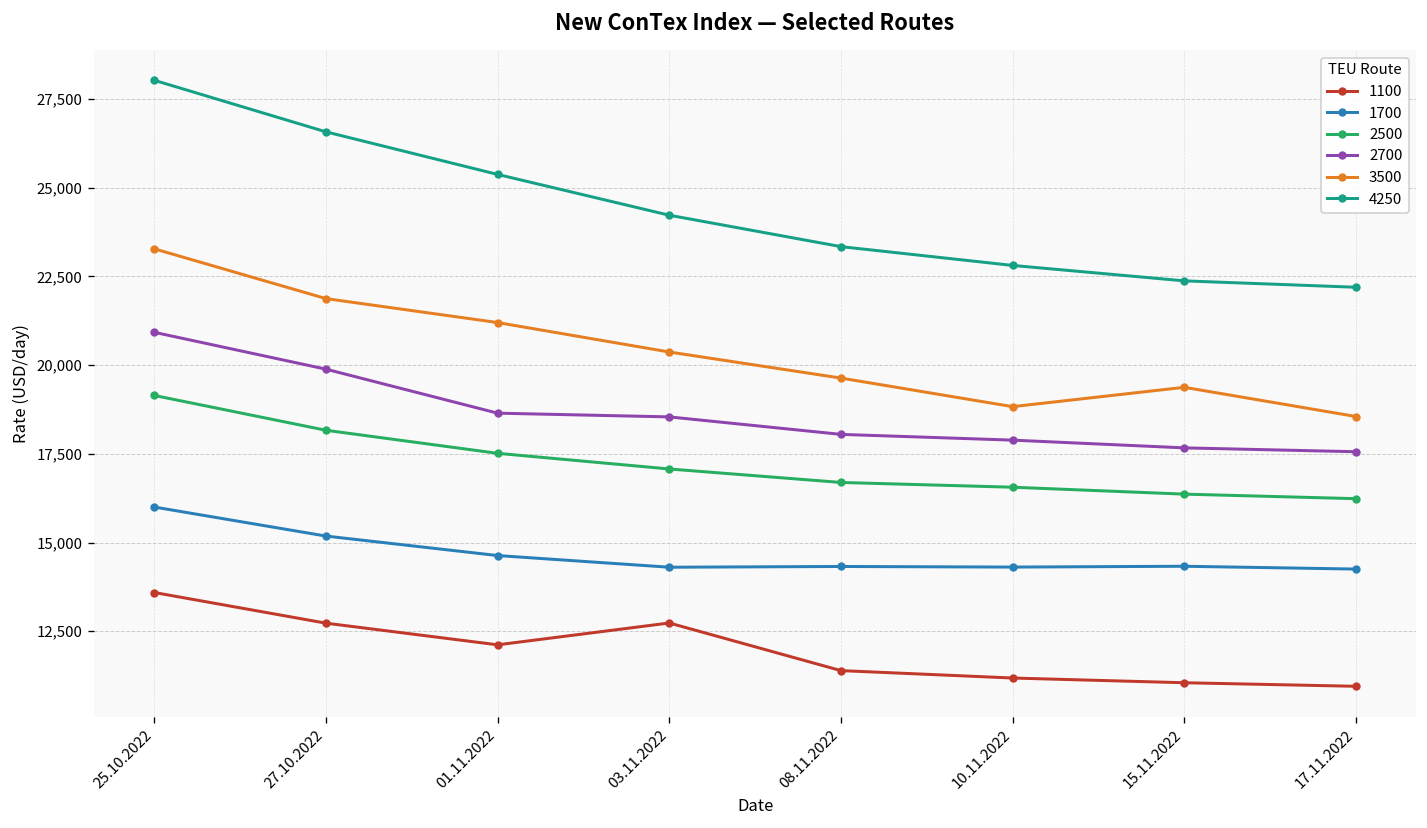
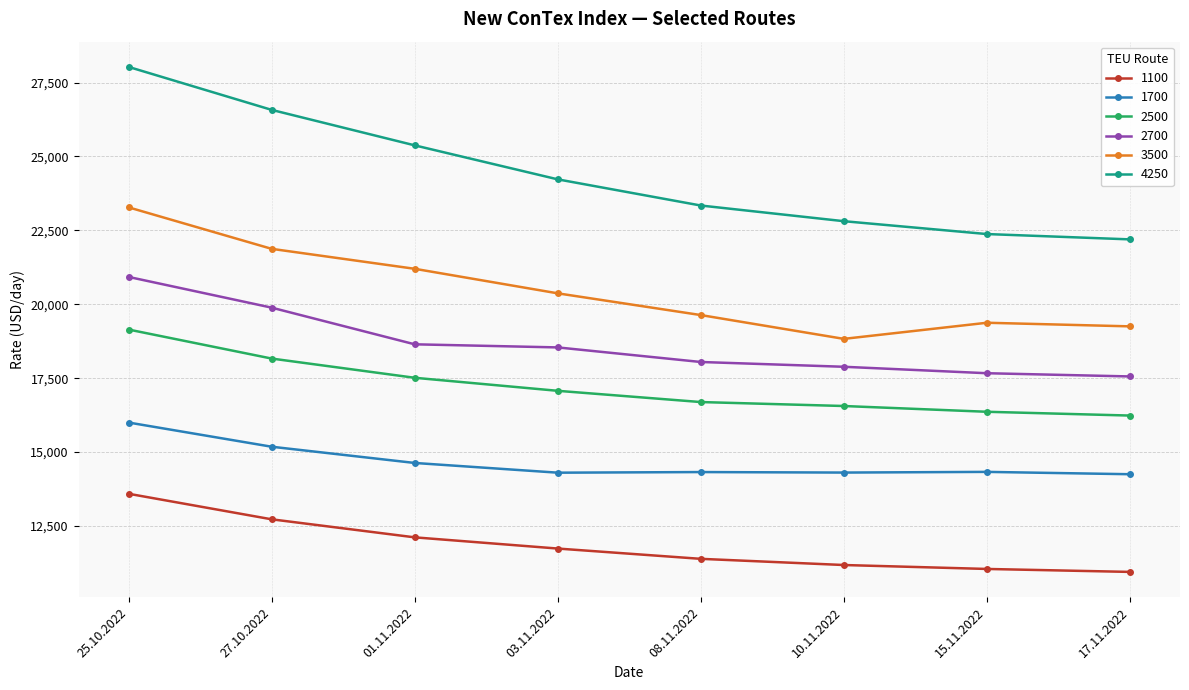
1100, 03.11.2022: 12,700 -> 11,700
3500, 17.11.2022: 18,600 -> 19,300
